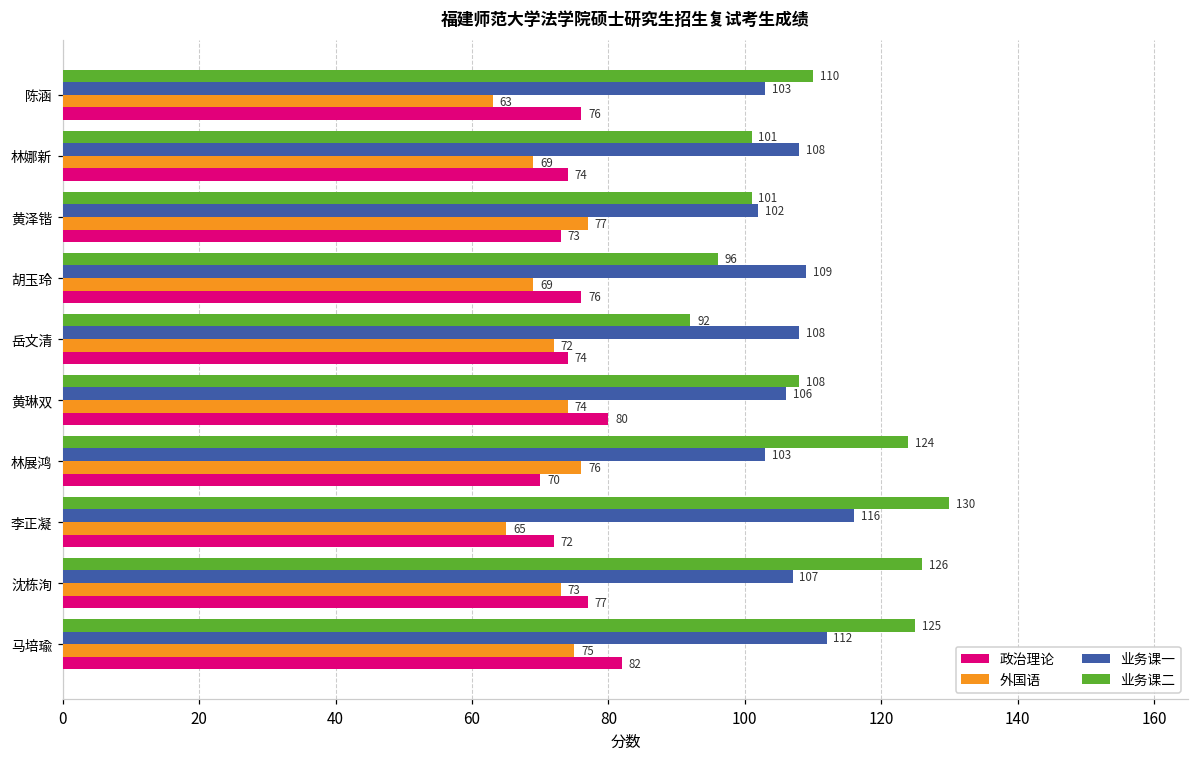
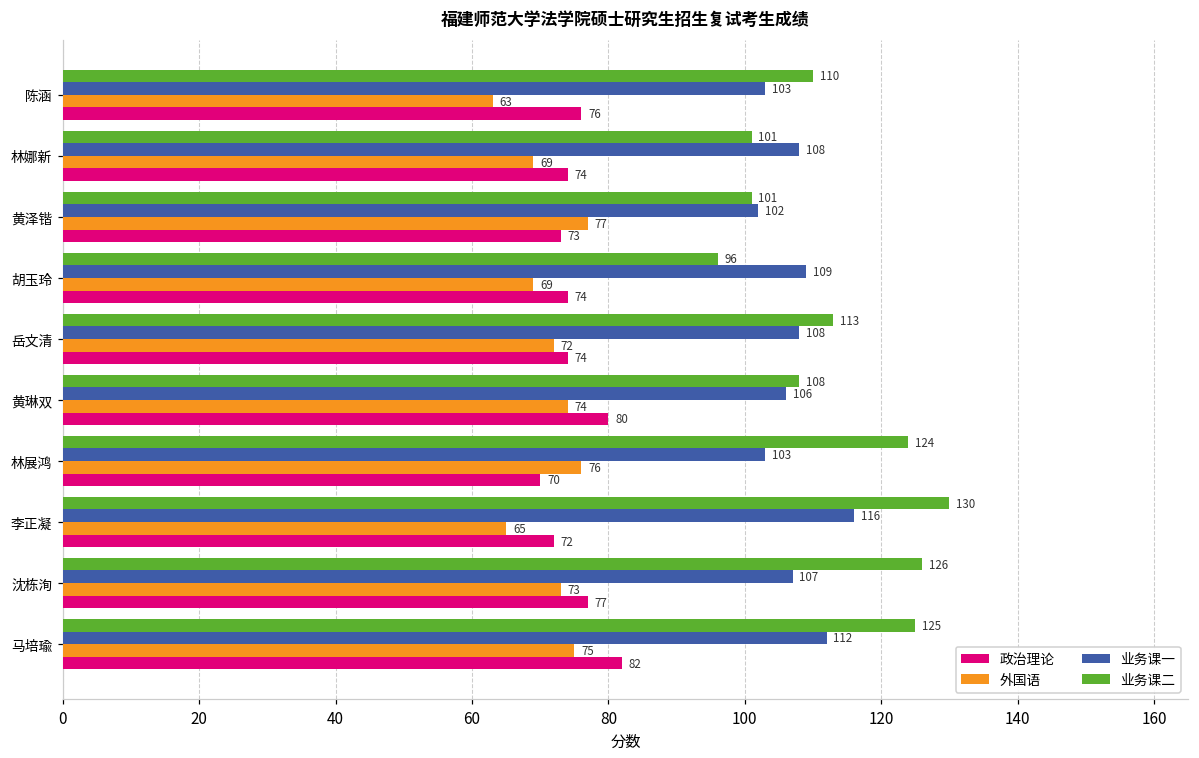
政治理论, 胡玉玲: 76 -> 74
业务课二, 岳文清: 92 -> 113
